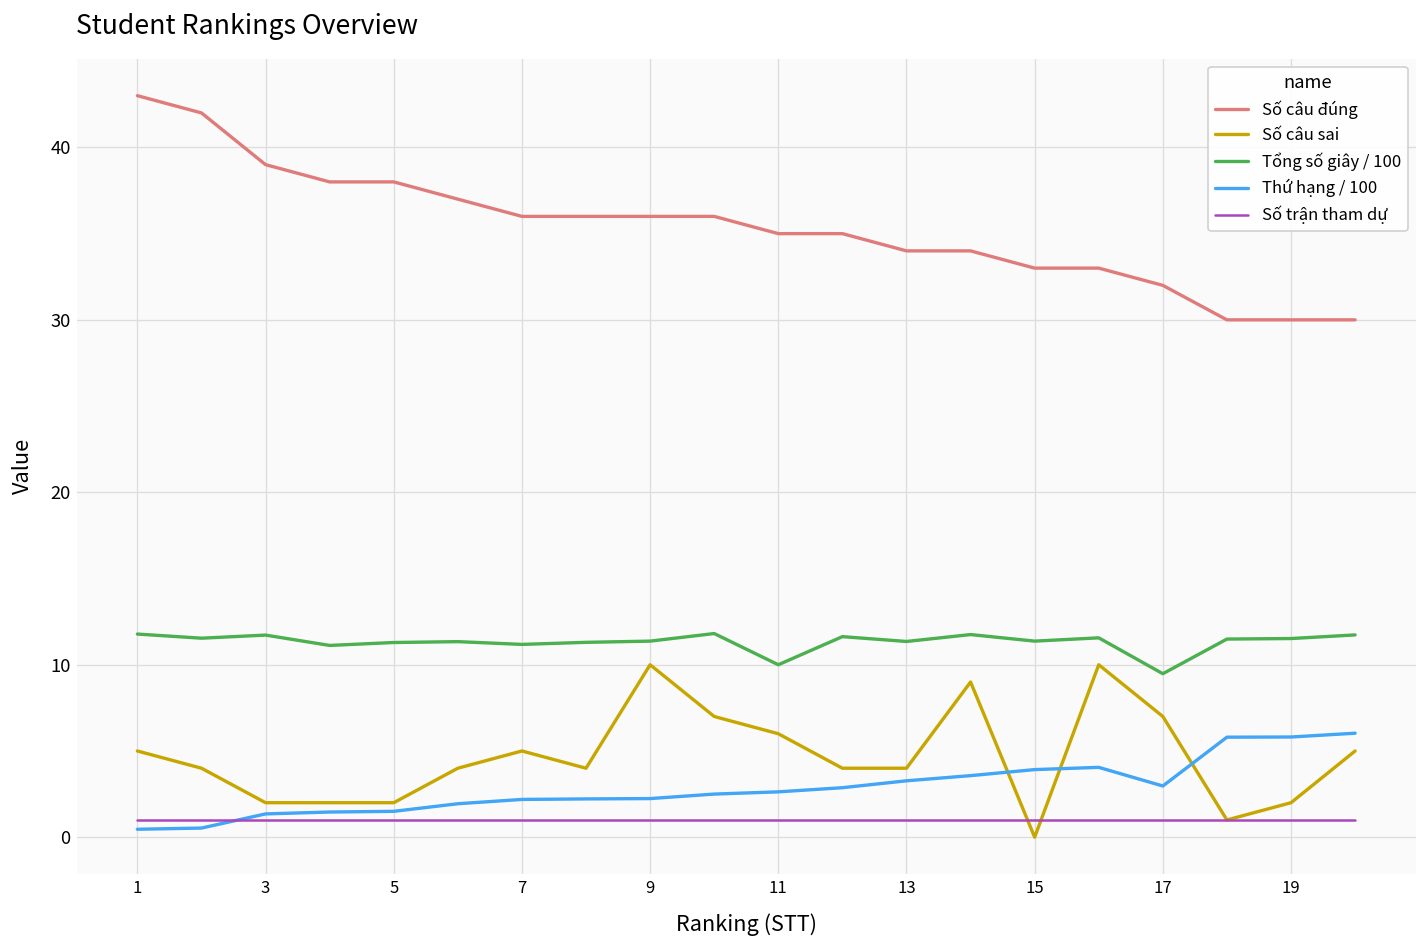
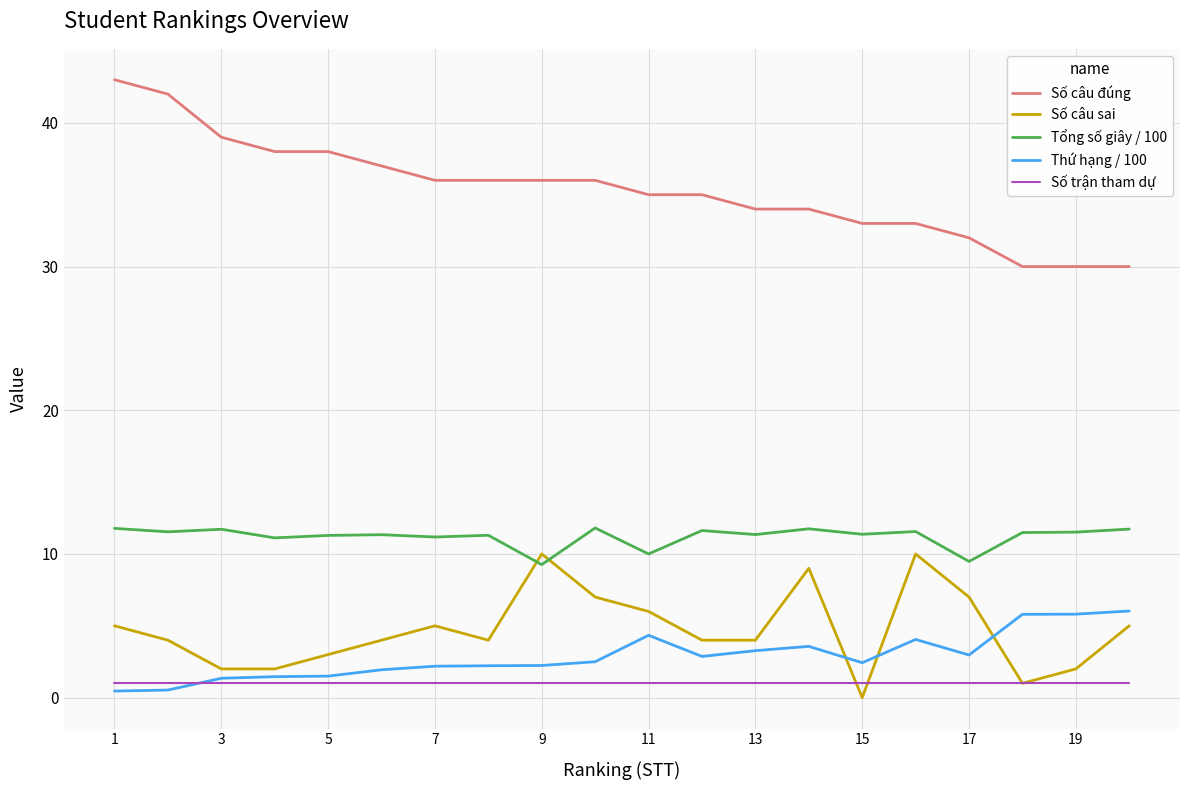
Số câu sai, 5: 2 -> 3
Tổng số giây / 100, 9: 11.4 -> 9.3
Thứ hạng / 100, 11: 2.6 -> 4.3
Thứ hạng / 100, 15: 3.9 -> 2.4
